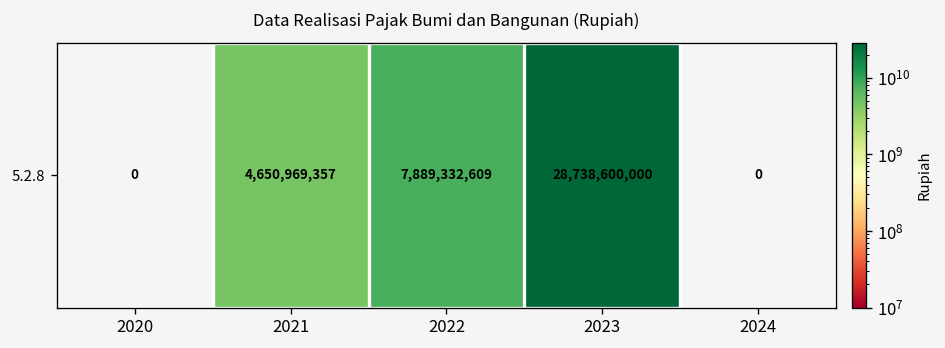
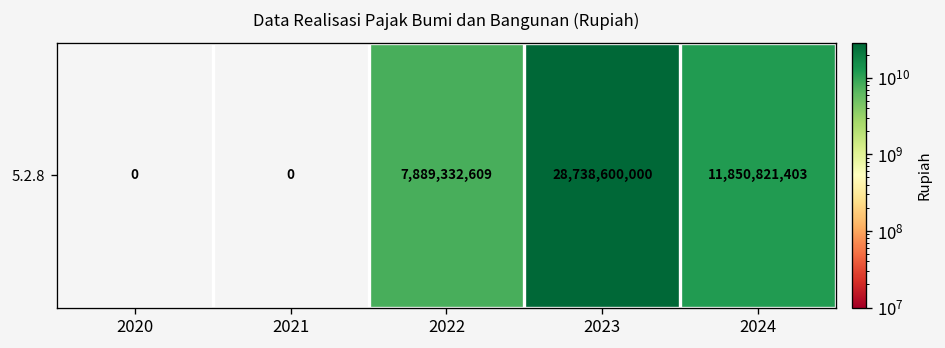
5.2.8, 2021: 4,650,969,357 -> 0
5.2.8, 2024: 0 -> 11,850,821,403
